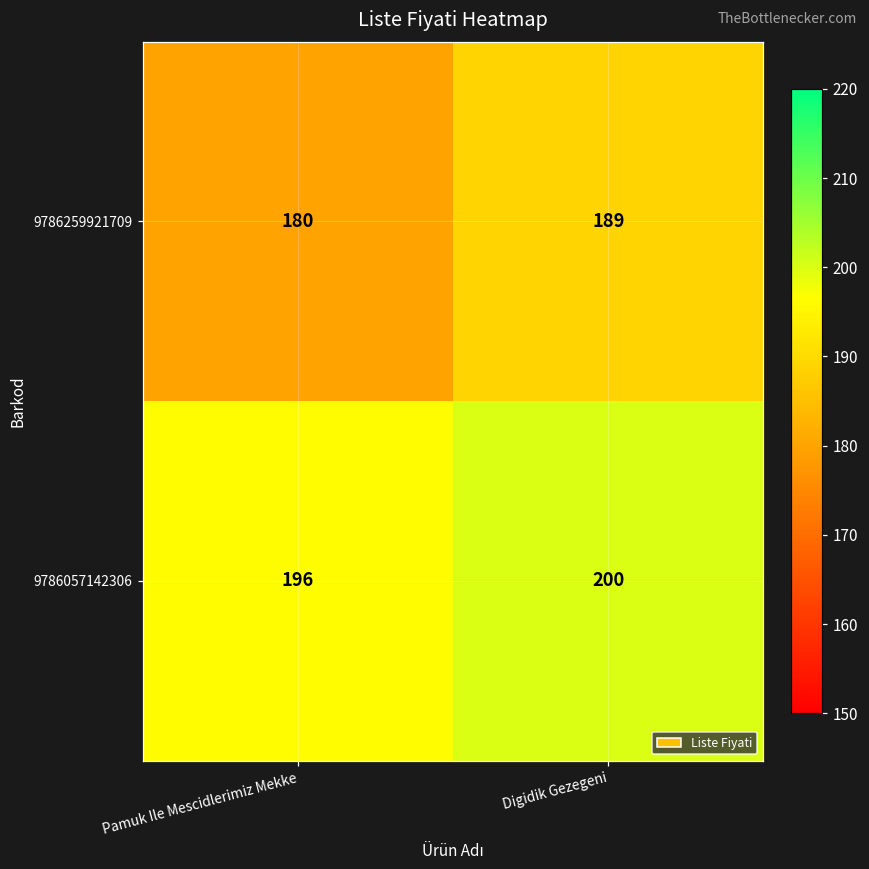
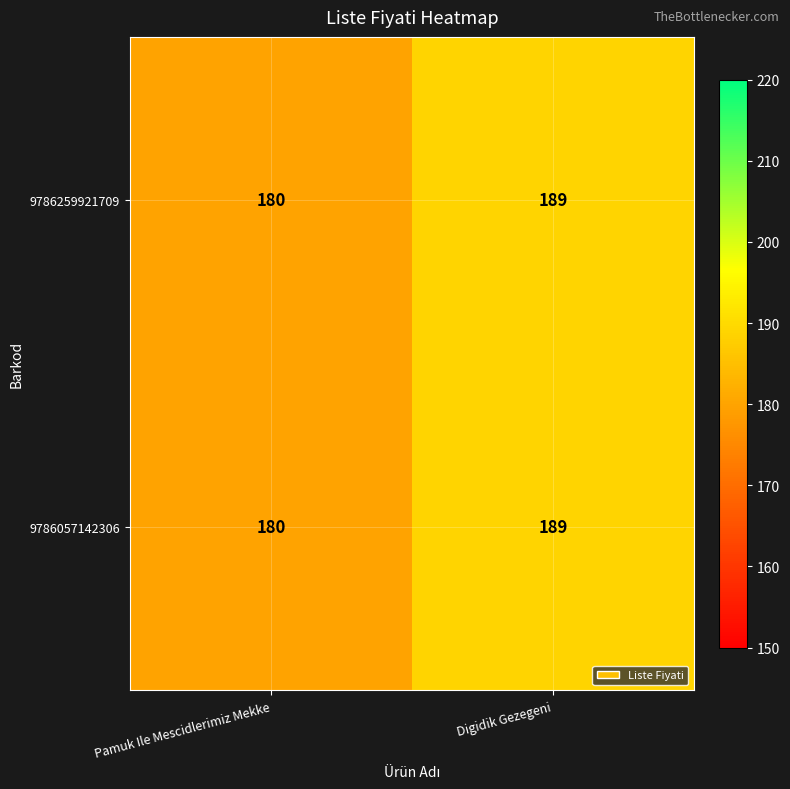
9786057142306, Pamuk Ile Mescidlerimiz Mekke: 196 -> 180
9786057142306, Digidik Gezegeni: 200 -> 189
